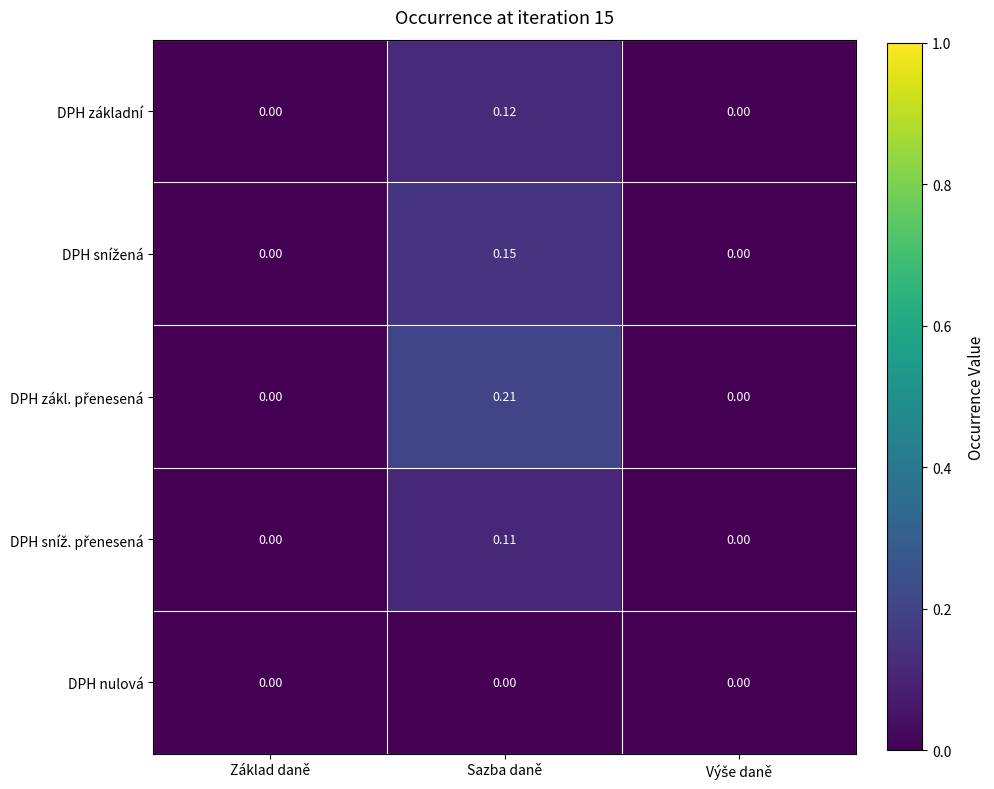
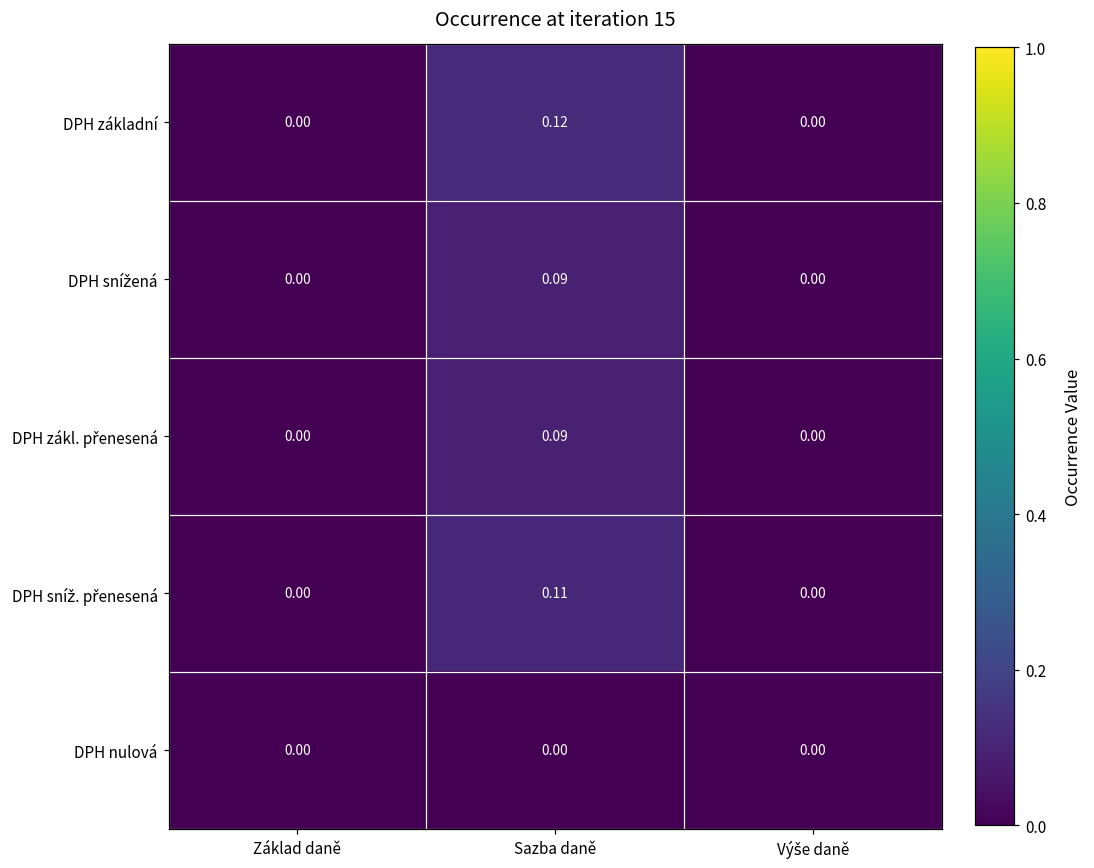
DPH snížená, Sazba daně: 0.15 -> 0.09
DPH zákl. přenesená, Sazba daně: 0.21 -> 0.09
